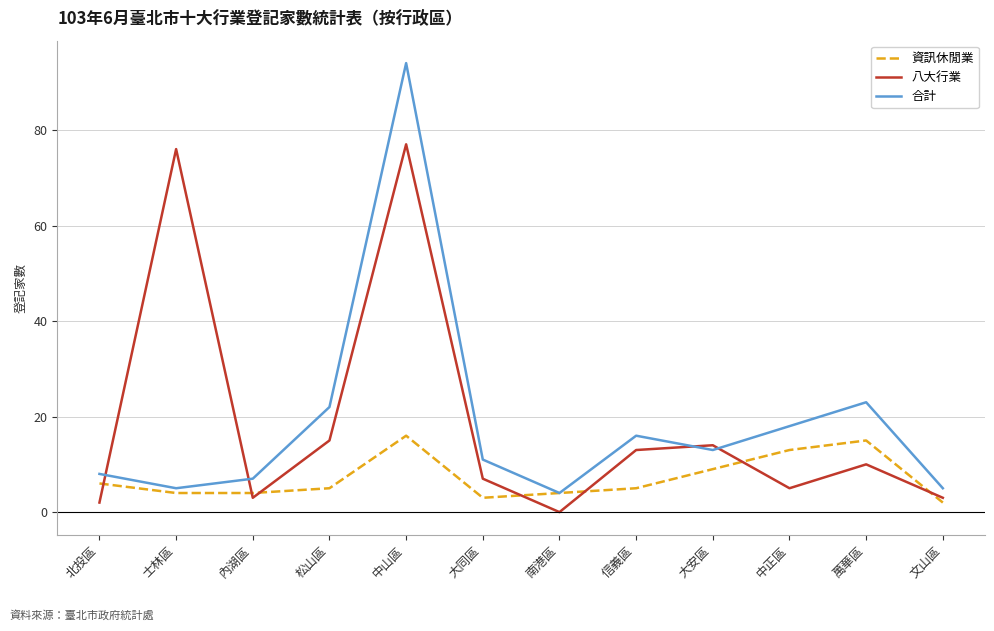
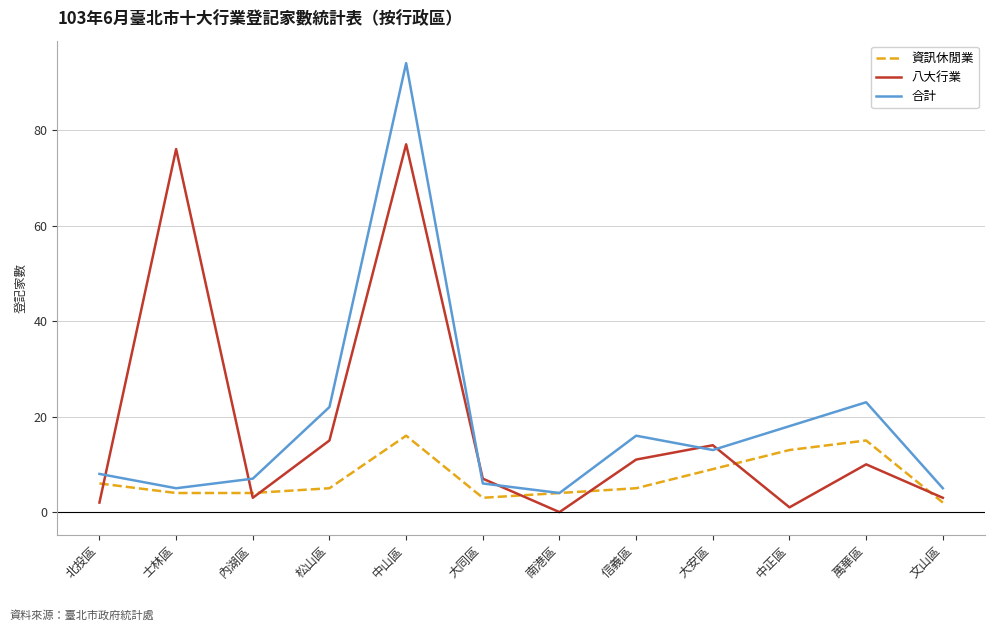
合計, 大同區: 11 -> 6
八大行業, 信義區: 13 -> 11
八大行業, 中正區: 5 -> 1
